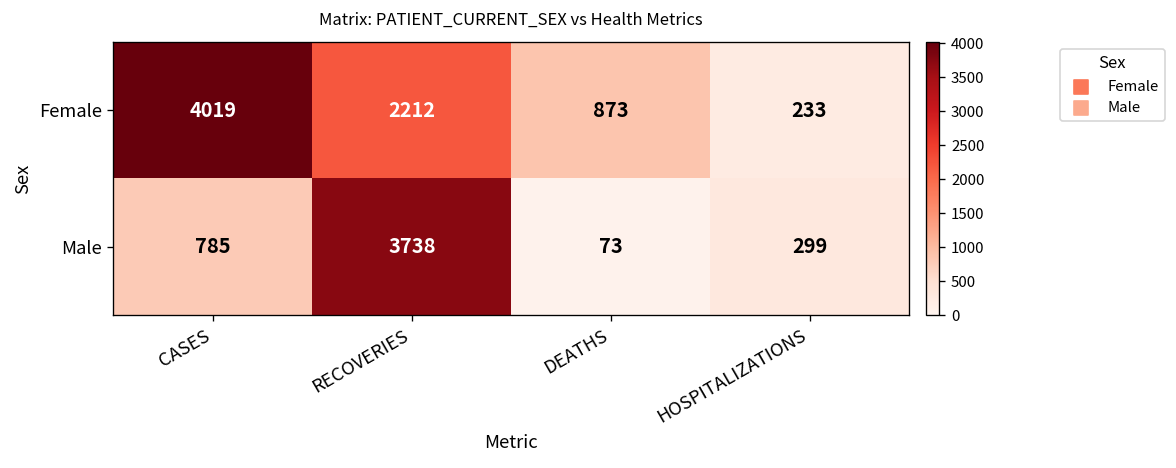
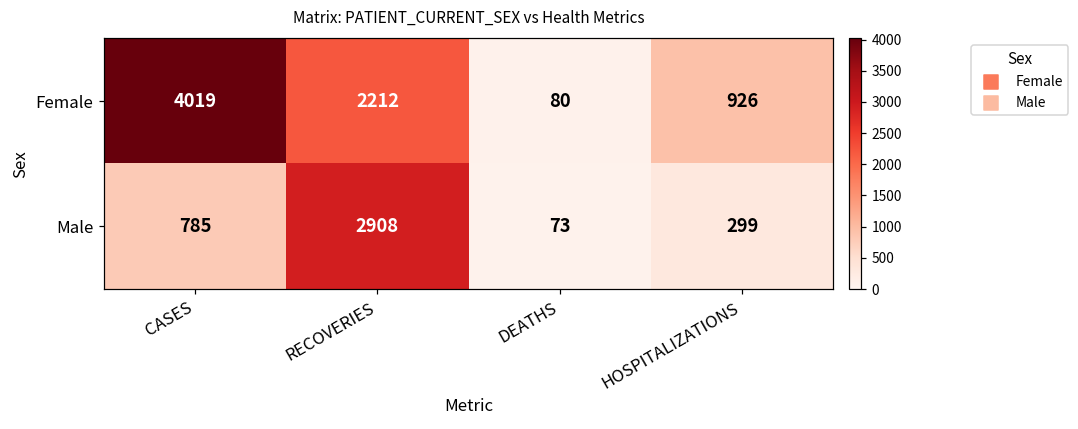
Female, DEATHS: 873 -> 80
Female, HOSPITALIZATIONS: 233 -> 926
Male, RECOVERIES: 3738 -> 2908
